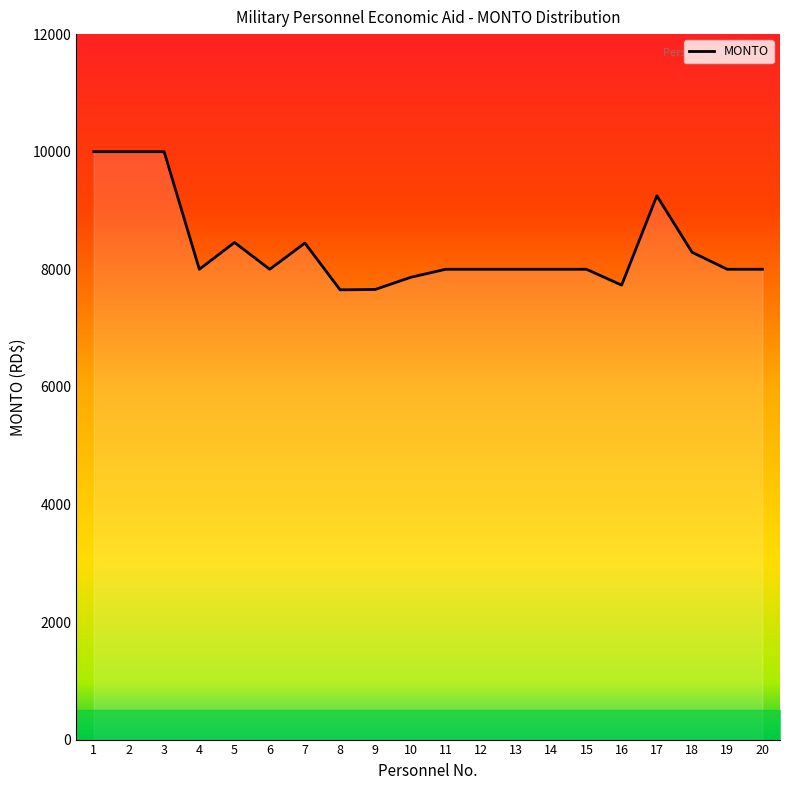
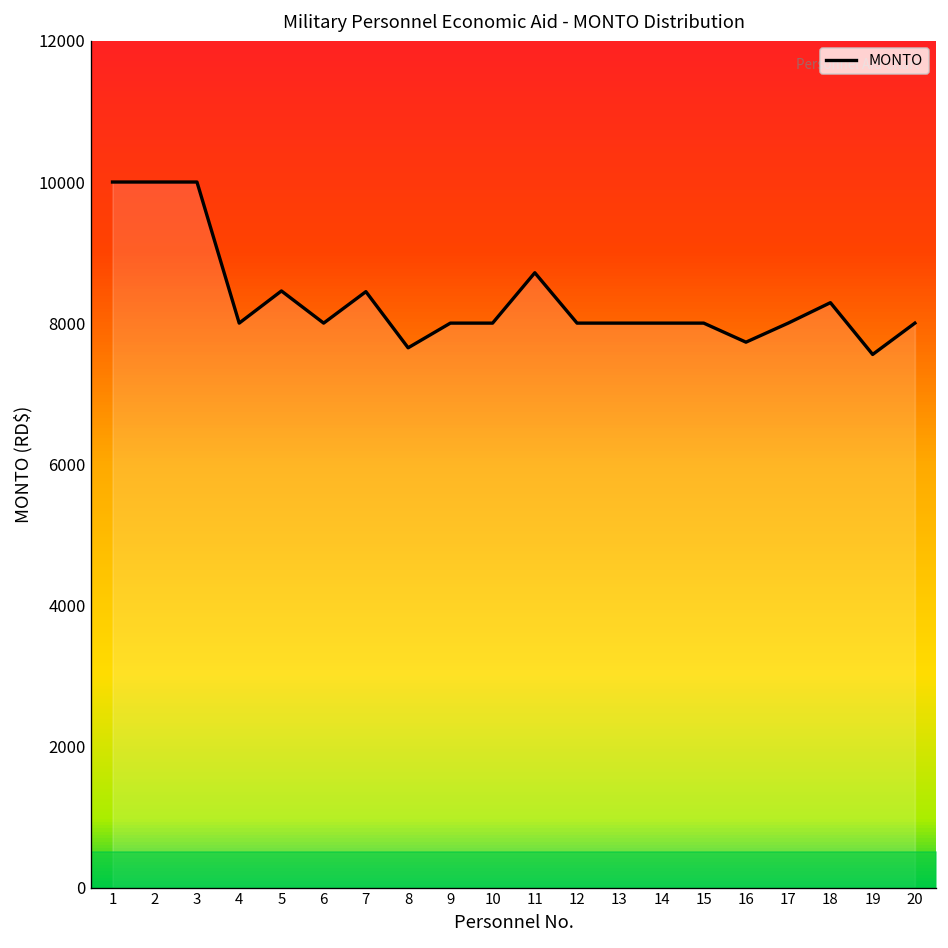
MONTO, 9: 7700 -> 8000
MONTO, 10: 7900 -> 8000
MONTO, 11: 8000 -> 8700
MONTO, 17: 9300 -> 8000
MONTO, 19: 8000 -> 7600
